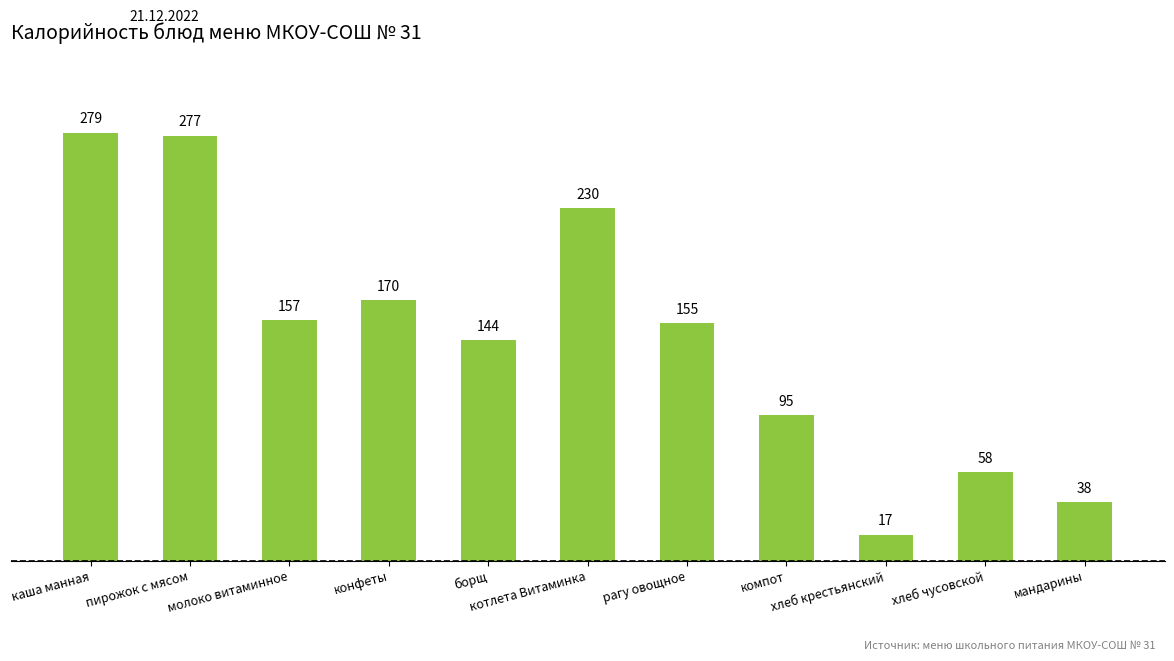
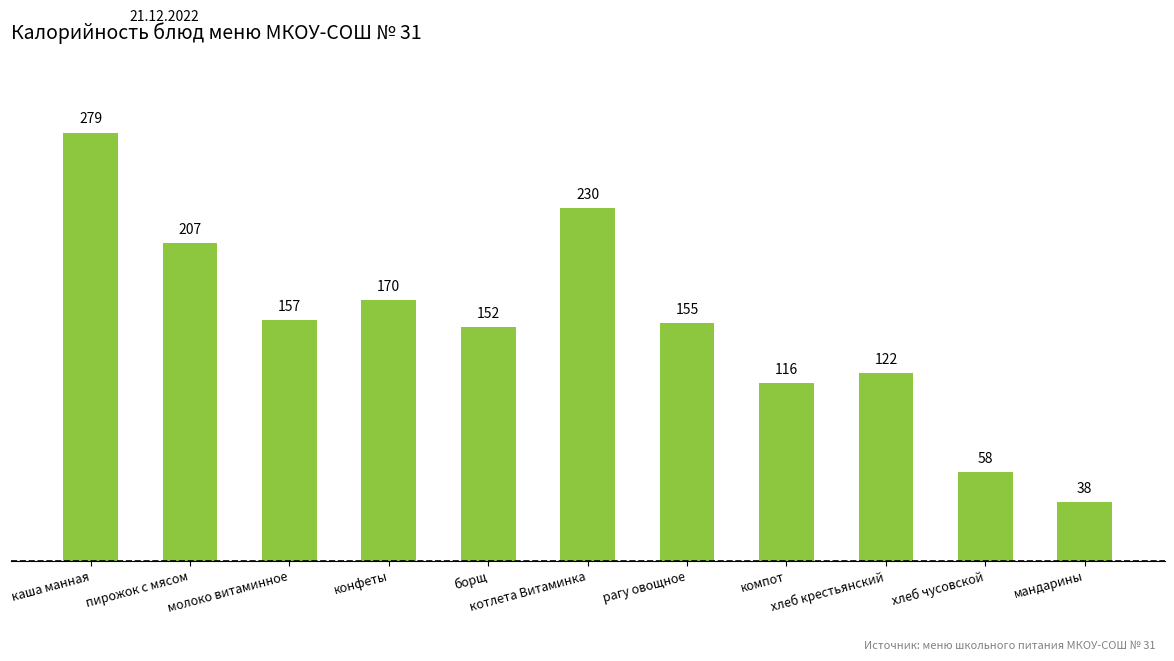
пирожок с мясом: 277 -> 207
борщ: 144 -> 152
компот: 95 -> 116
хлеб крестьянский: 17 -> 122
